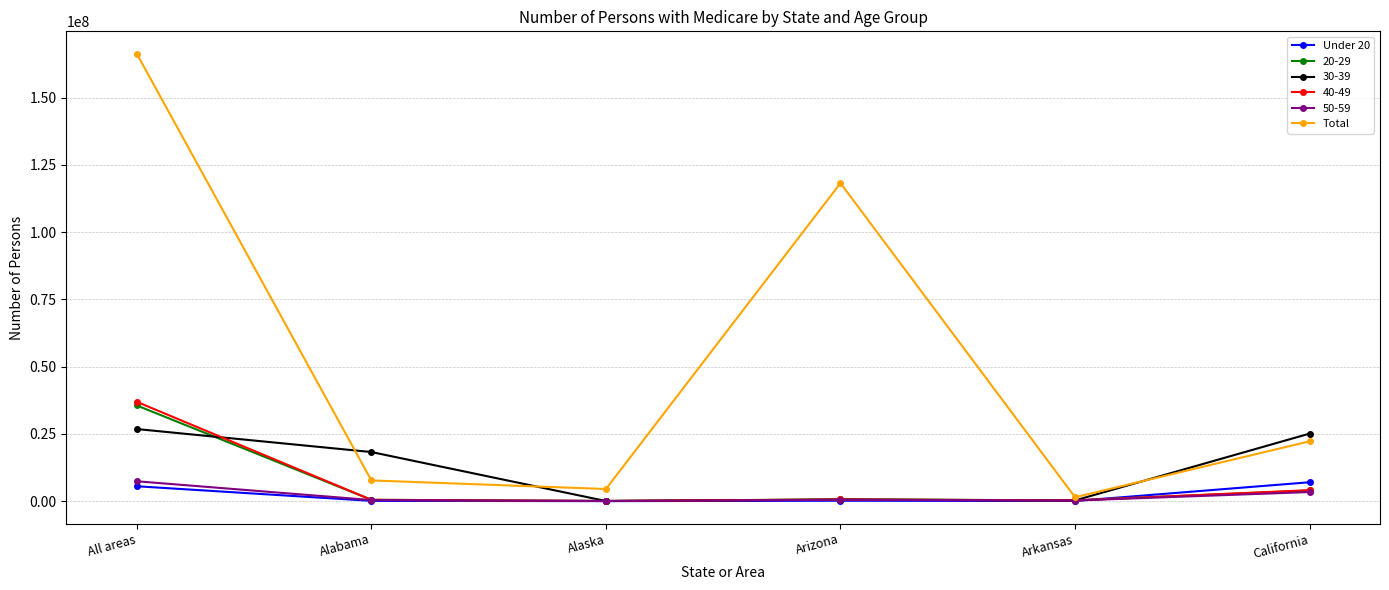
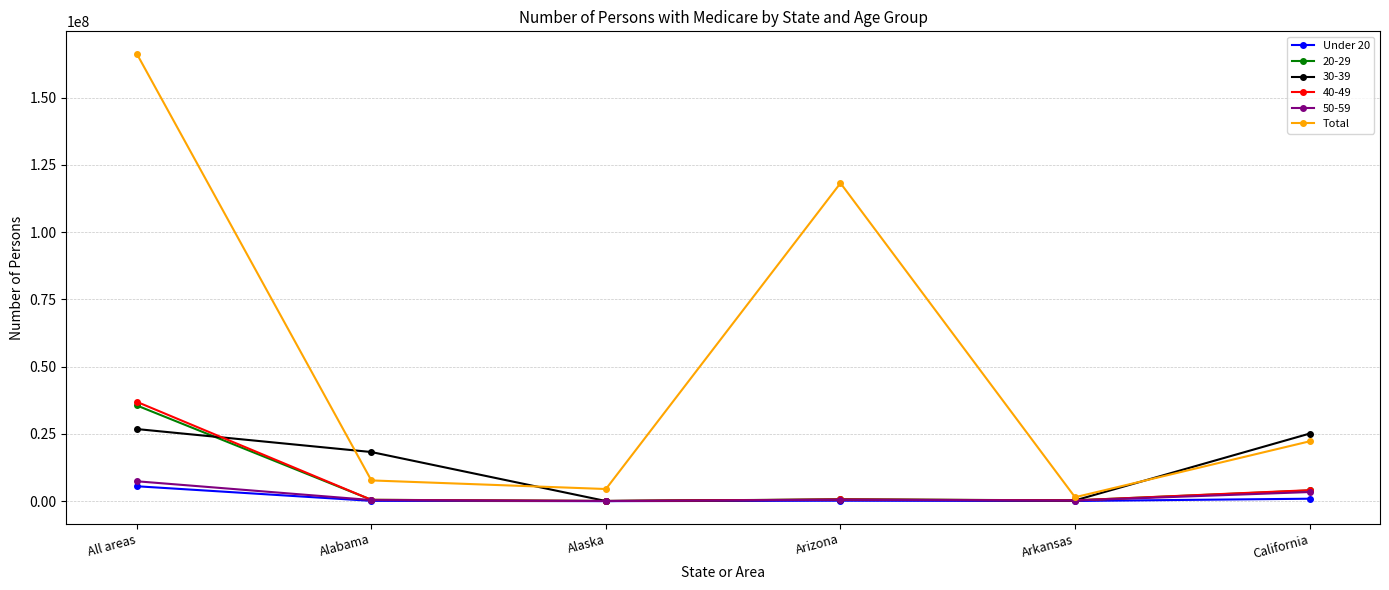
Under 20, California: 7000000 -> 1000000
